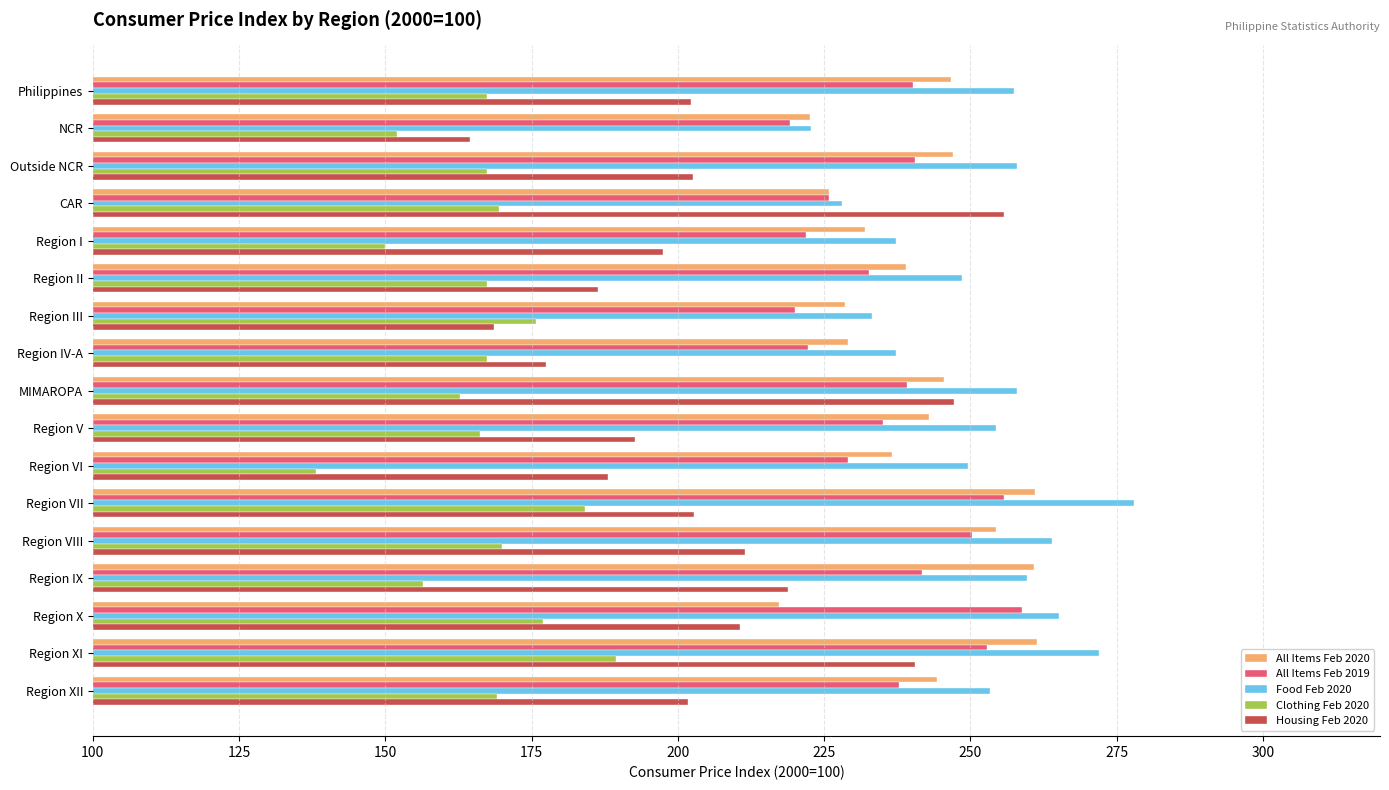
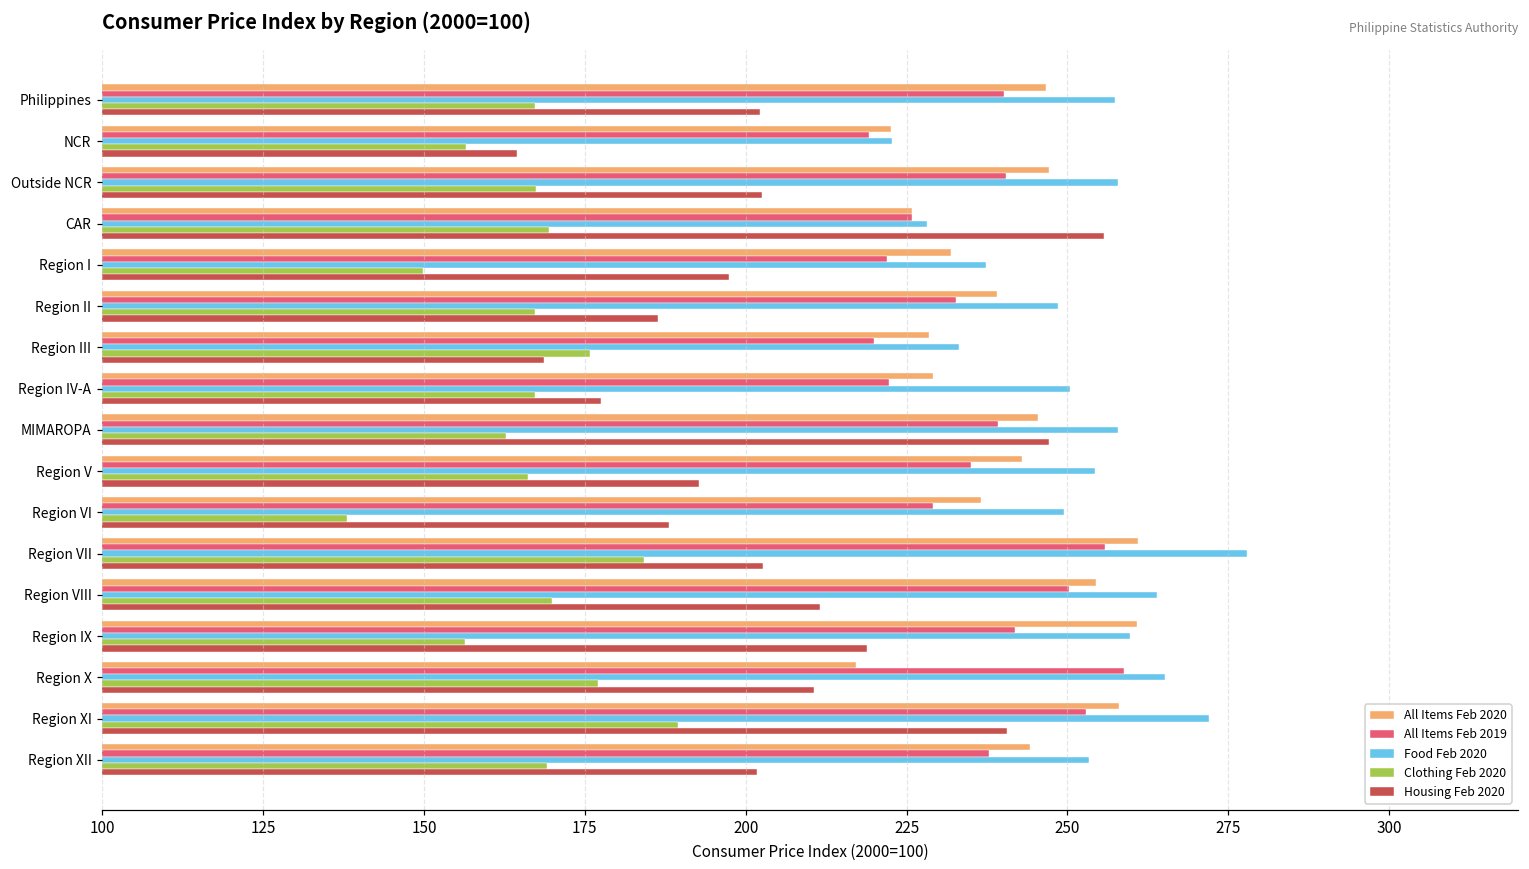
Clothing Feb 2020, NCR: 152 -> 157
Food Feb 2020, Region IV-A: 237 -> 250
All Items Feb 2020, Region XI: 261 -> 258
